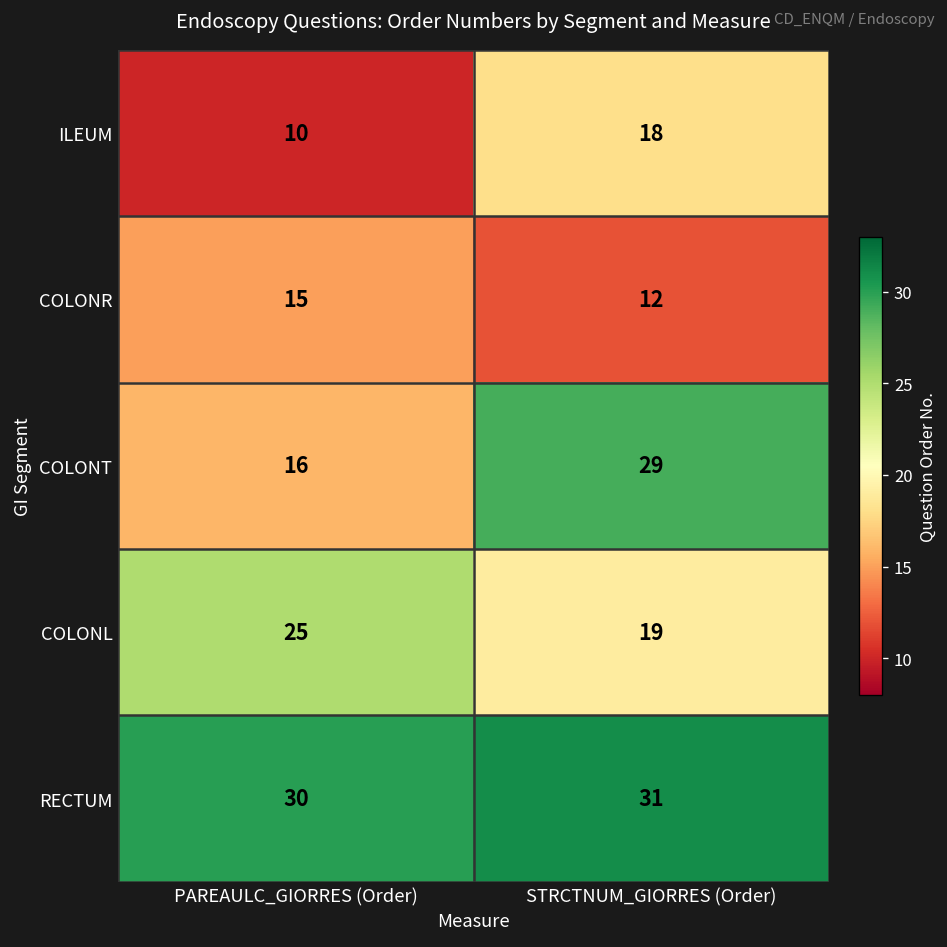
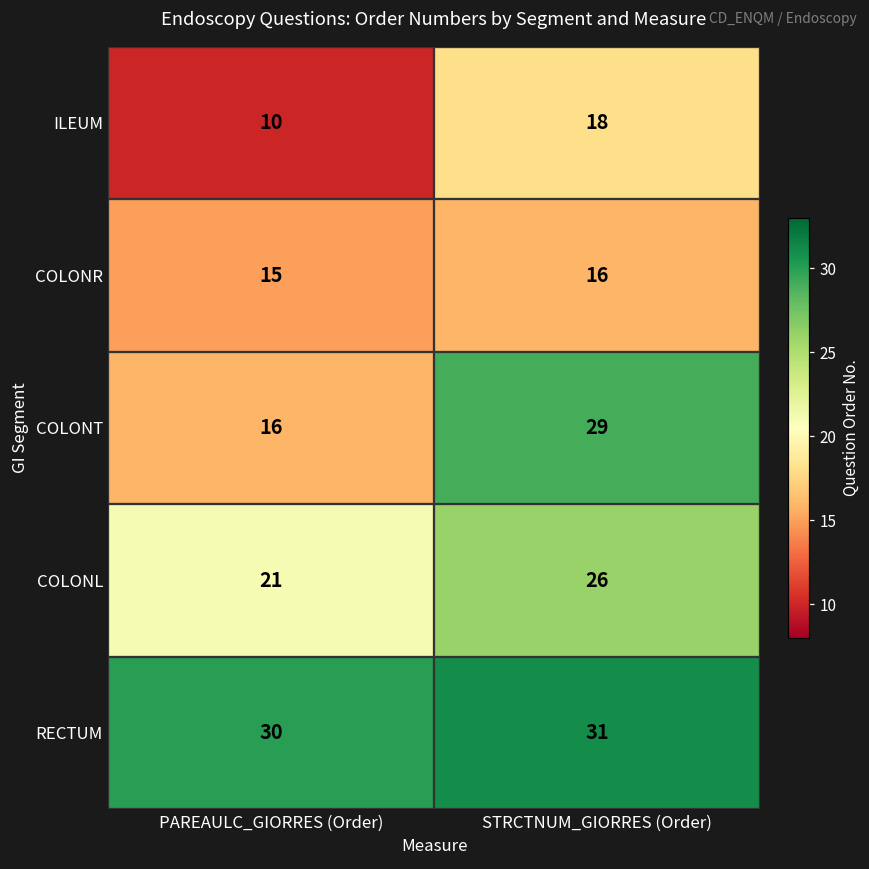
COLONR, STRCTNUM_GIORRES (Order): 12 -> 16
COLONL, PAREAULC_GIORRES (Order): 25 -> 21
COLONL, STRCTNUM_GIORRES (Order): 19 -> 26
